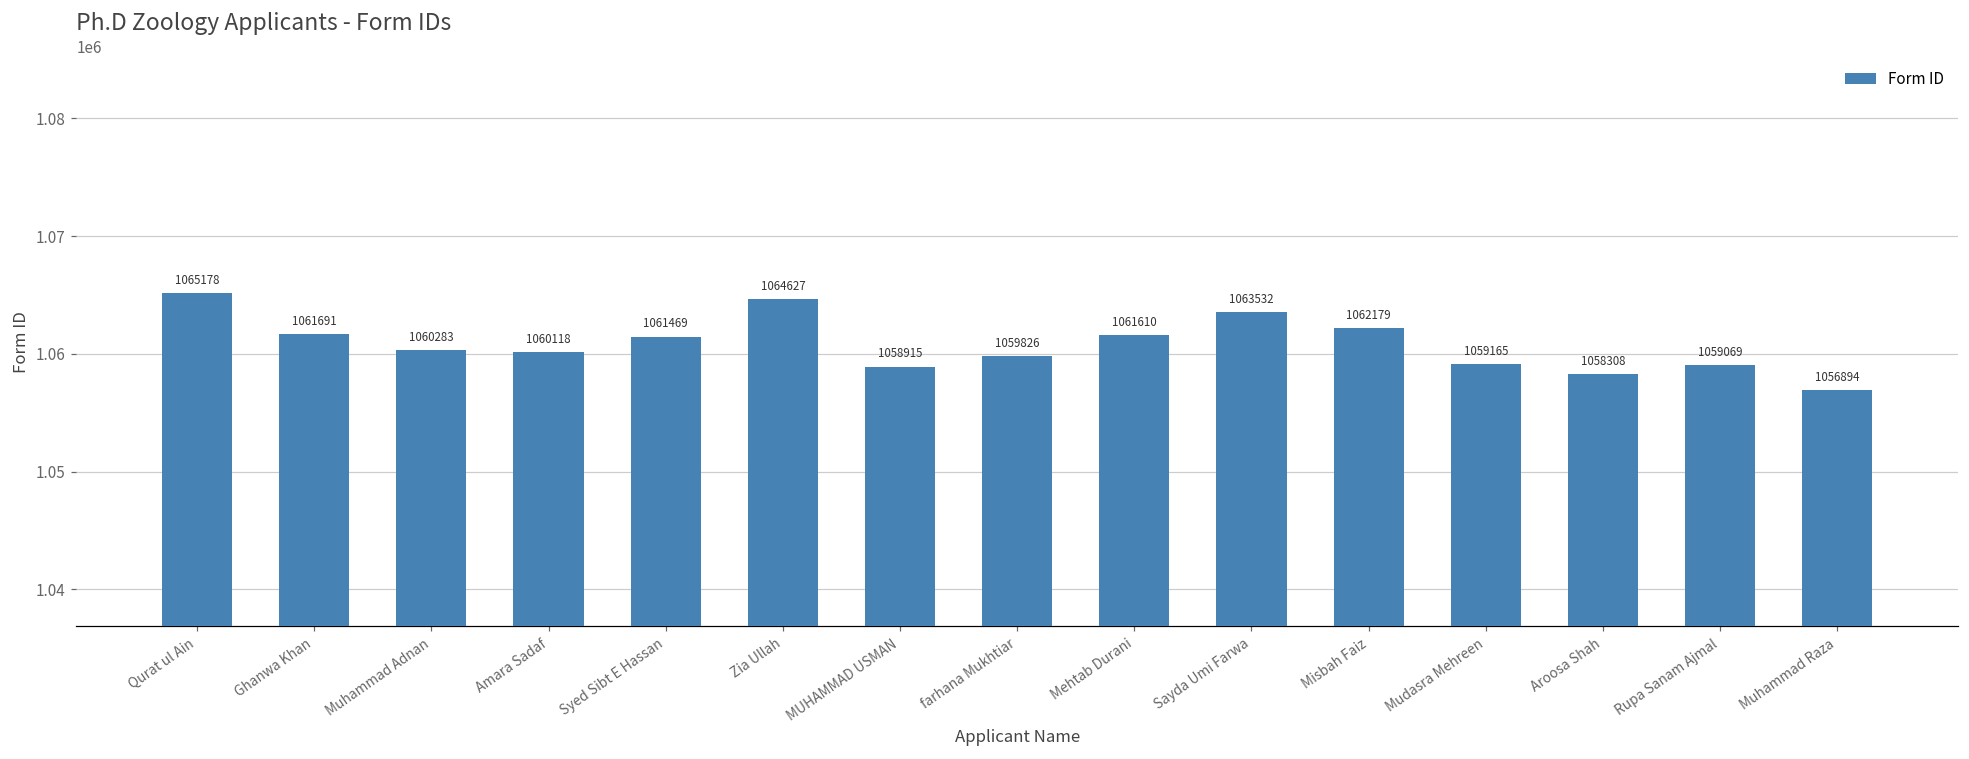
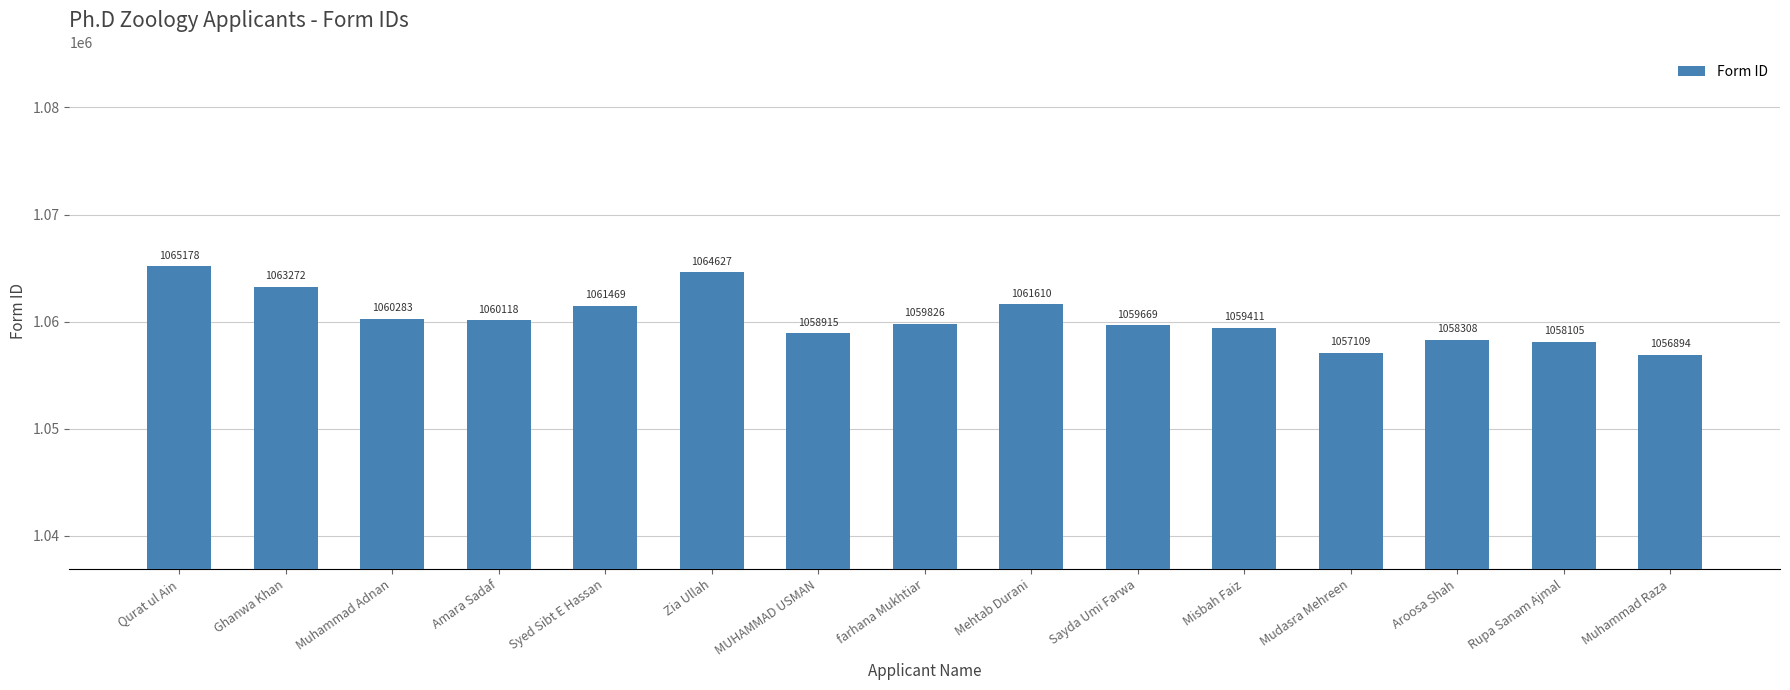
Ghanwa Khan: 1061691 -> 1063272
Sayda Umi Farwa: 1063532 -> 1059669
Misbah Faiz: 1062179 -> 1059411
Mudasra Mehreen: 1059165 -> 1057109
Rupa Sanam Ajmal: 1059069 -> 1058105
